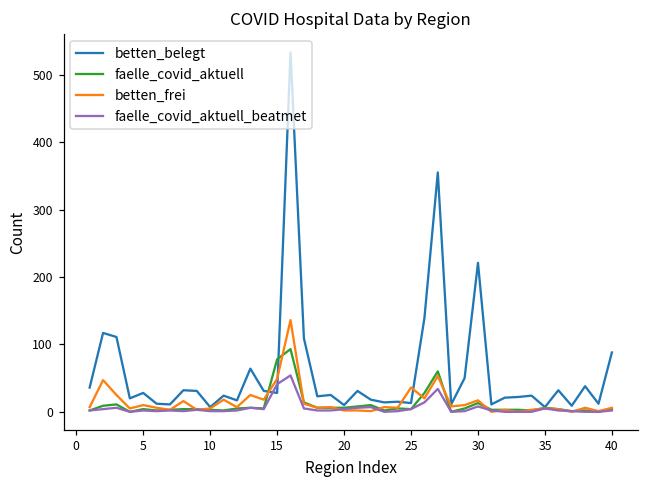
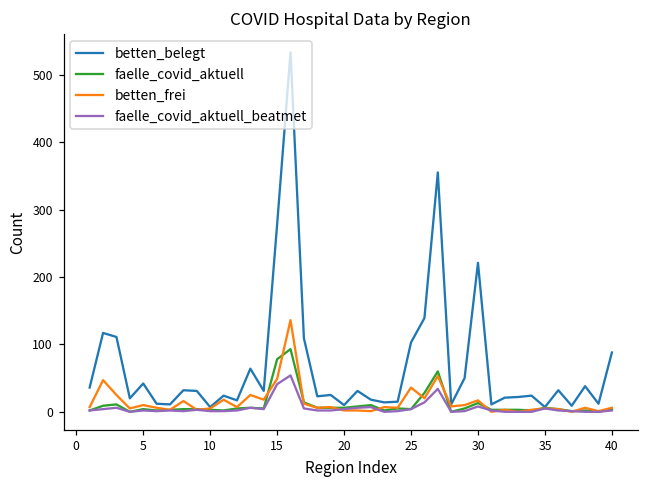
betten_belegt, 5: 30 -> 40
betten_belegt, 15: 30 -> 280
betten_belegt, 25: 10 -> 100
